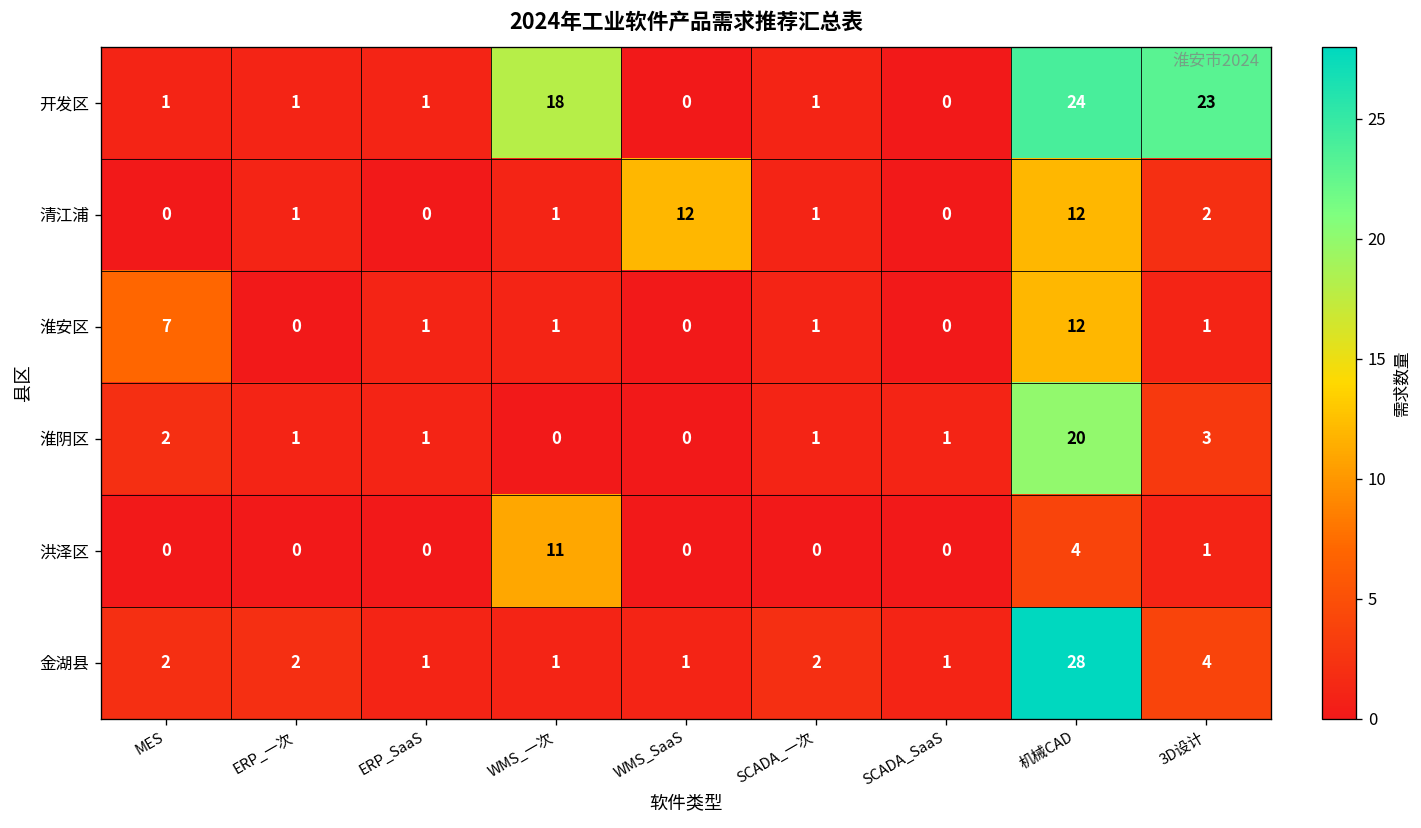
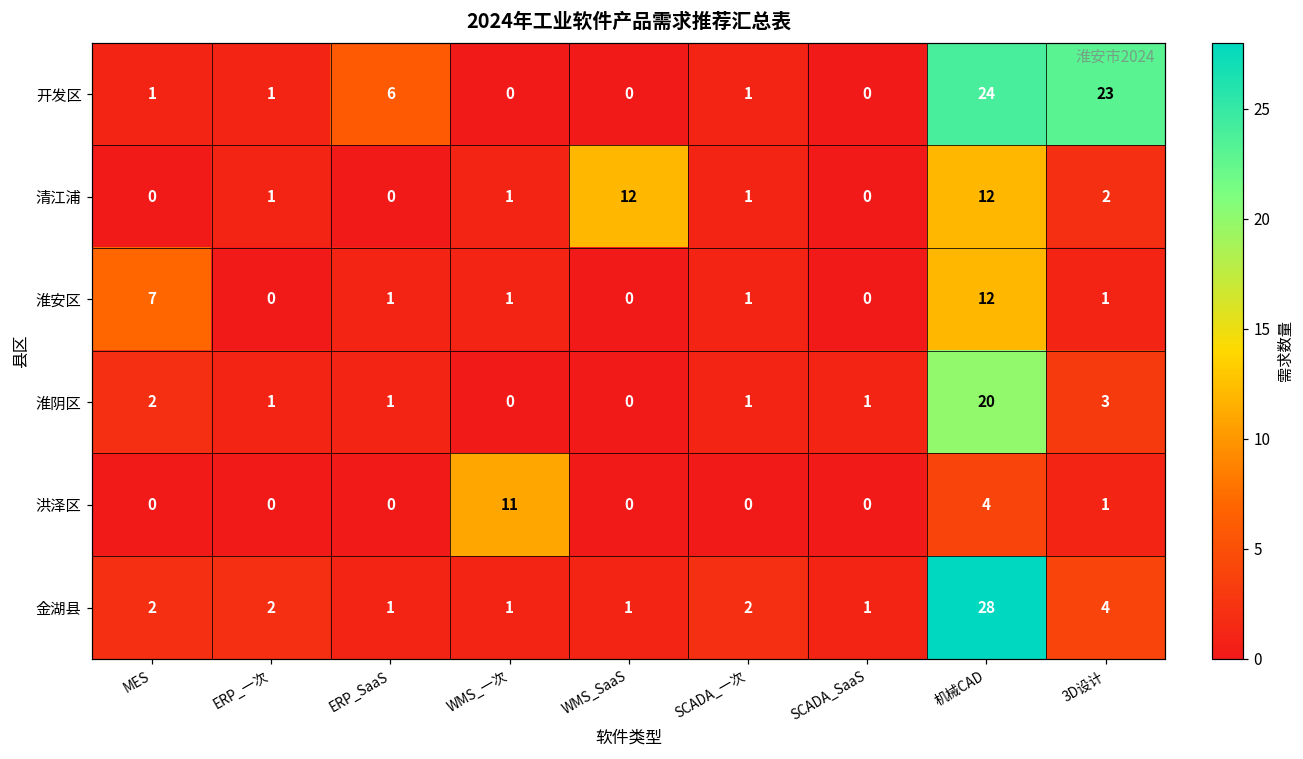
开发区, ERP_SaaS: 1 -> 6
开发区, WMS_一次: 18 -> 0
